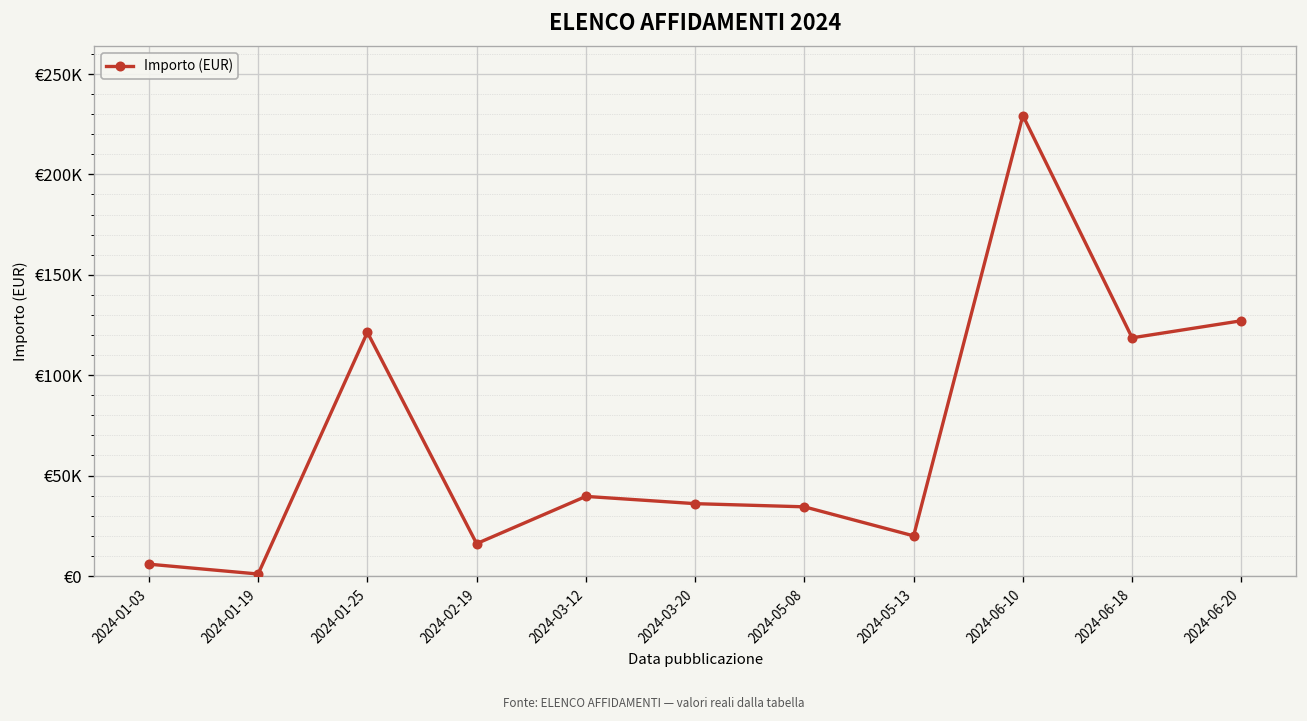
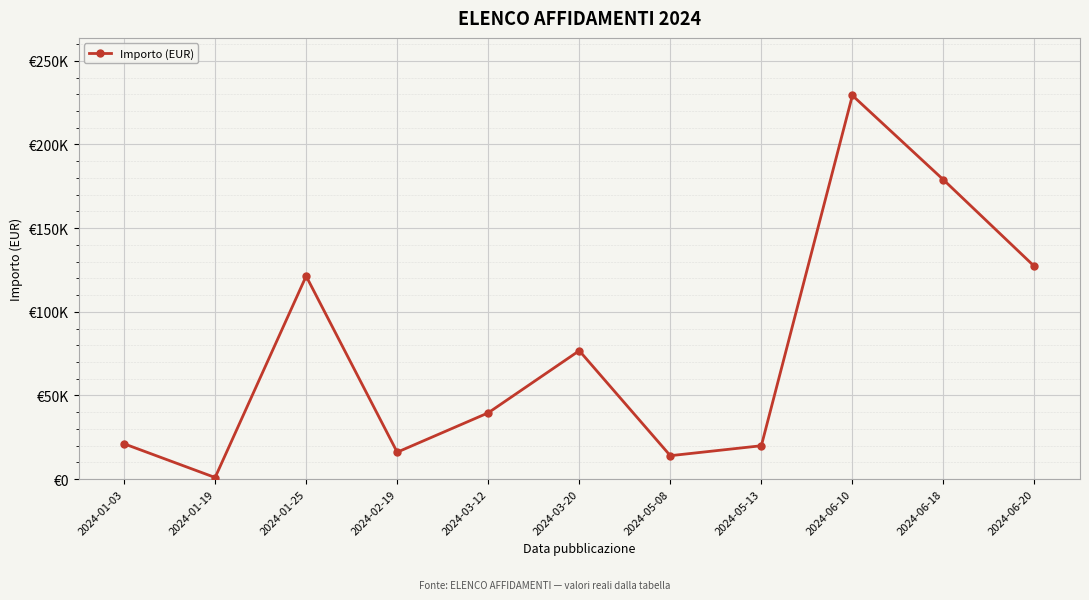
2024-01-03: €6000 -> €21000
2024-03-20: €36000 -> €77000
2024-05-08: €34000 -> €14000
2024-06-18: €119000 -> €179000
